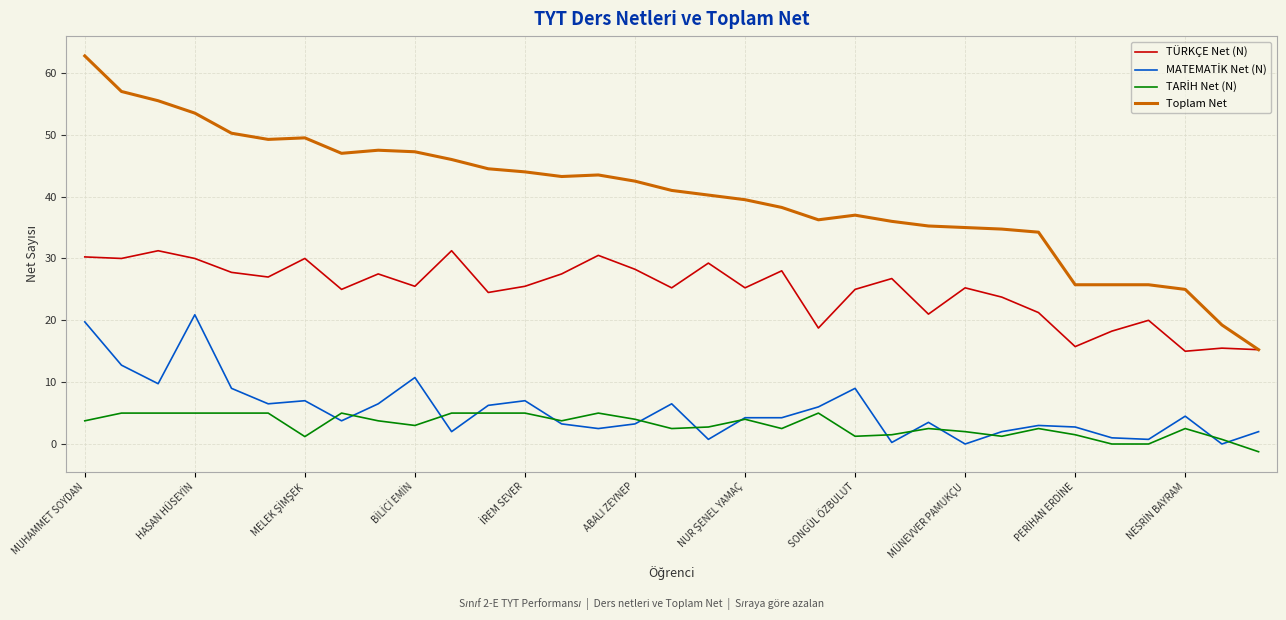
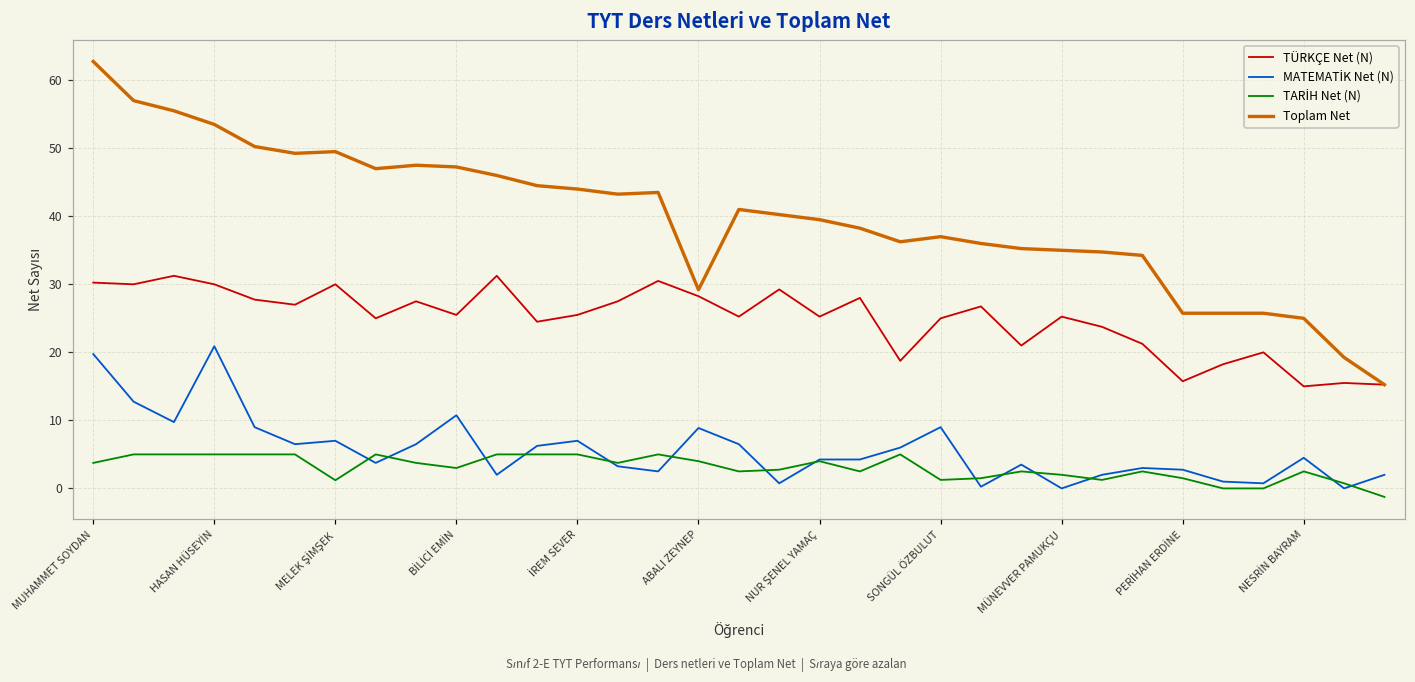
MATEMATİK Net (N), ABALI ZEYNEP: 3 -> 9
Toplam Net, ABALI ZEYNEP: 43 -> 29
